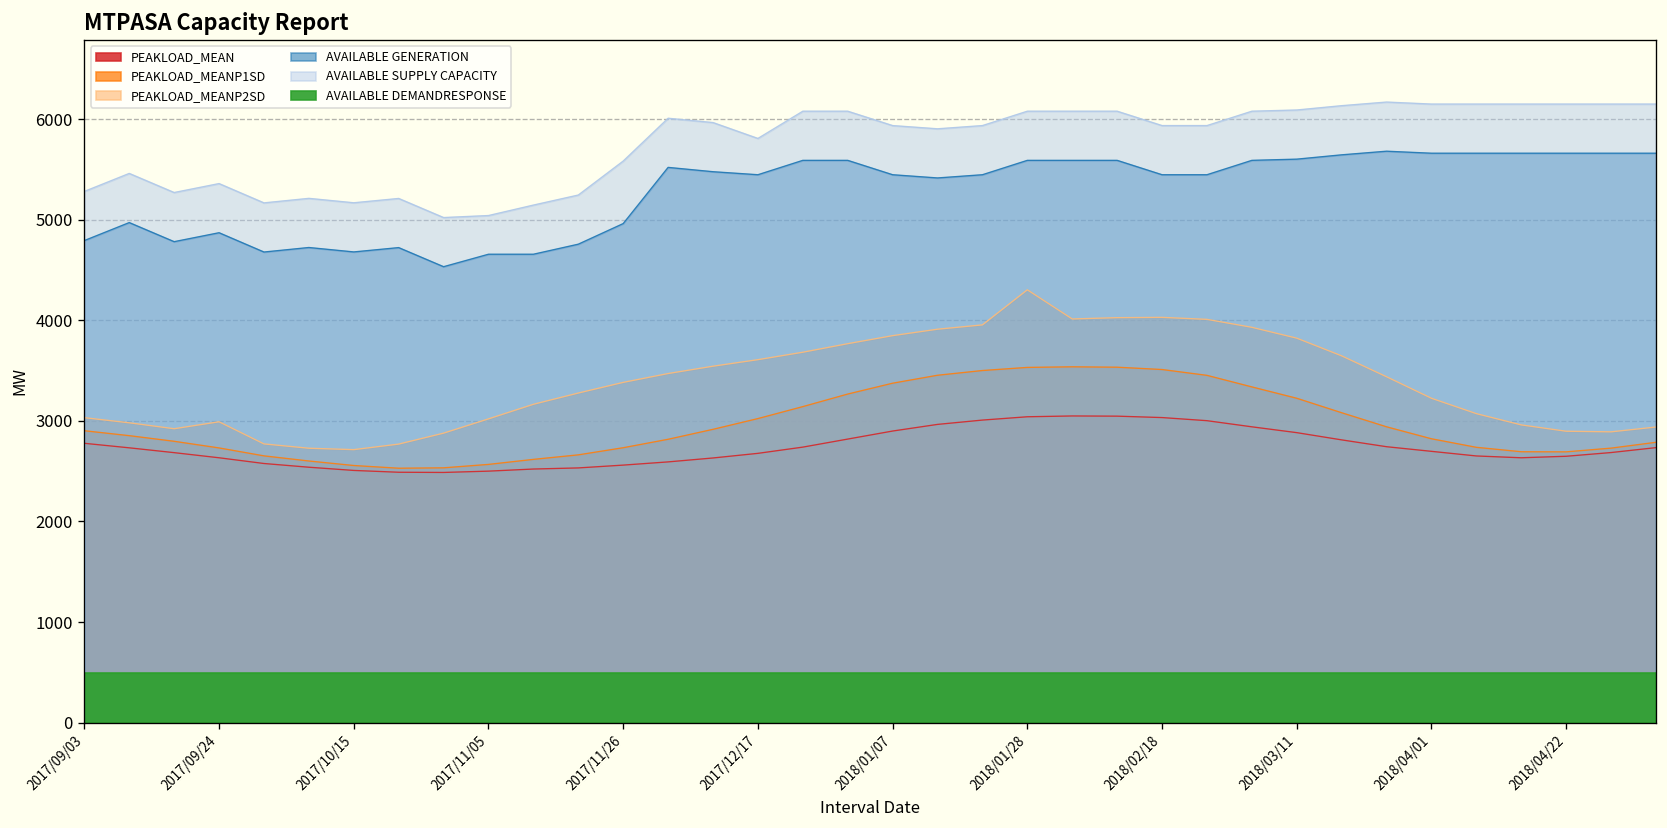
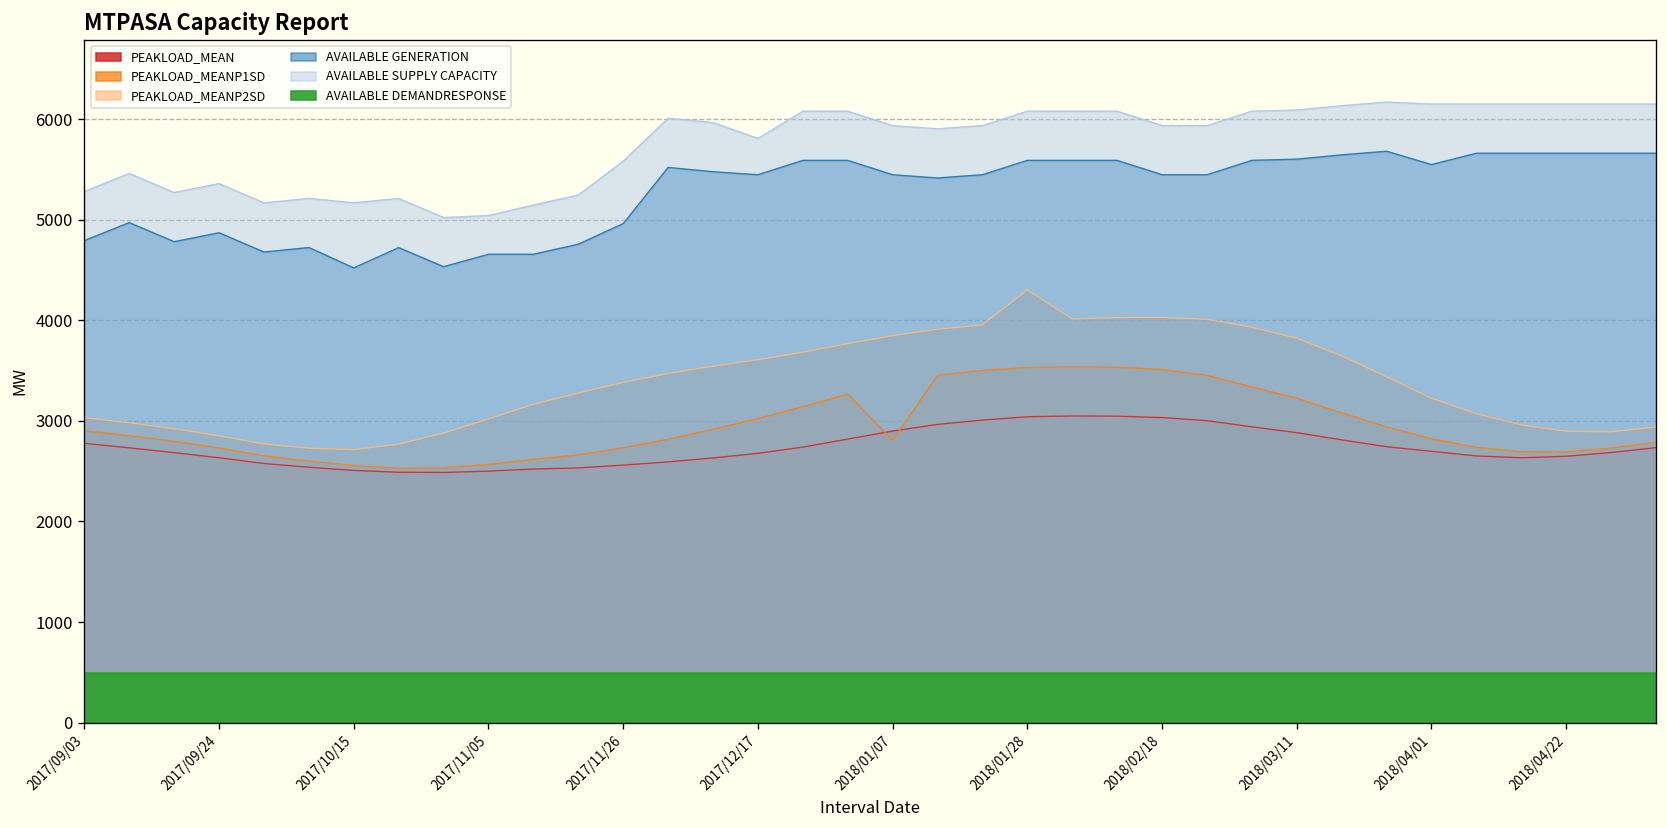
PEAKLOAD_MEANP2SD, 2017/09/24: 3000 -> 2900
AVAILABLE GENERATION, 2017/10/15: 4700 -> 4500
PEAKLOAD_MEANP1SD, 2018/01/07: 3400 -> 2800
AVAILABLE GENERATION, 2018/04/01: 5700 -> 5600
